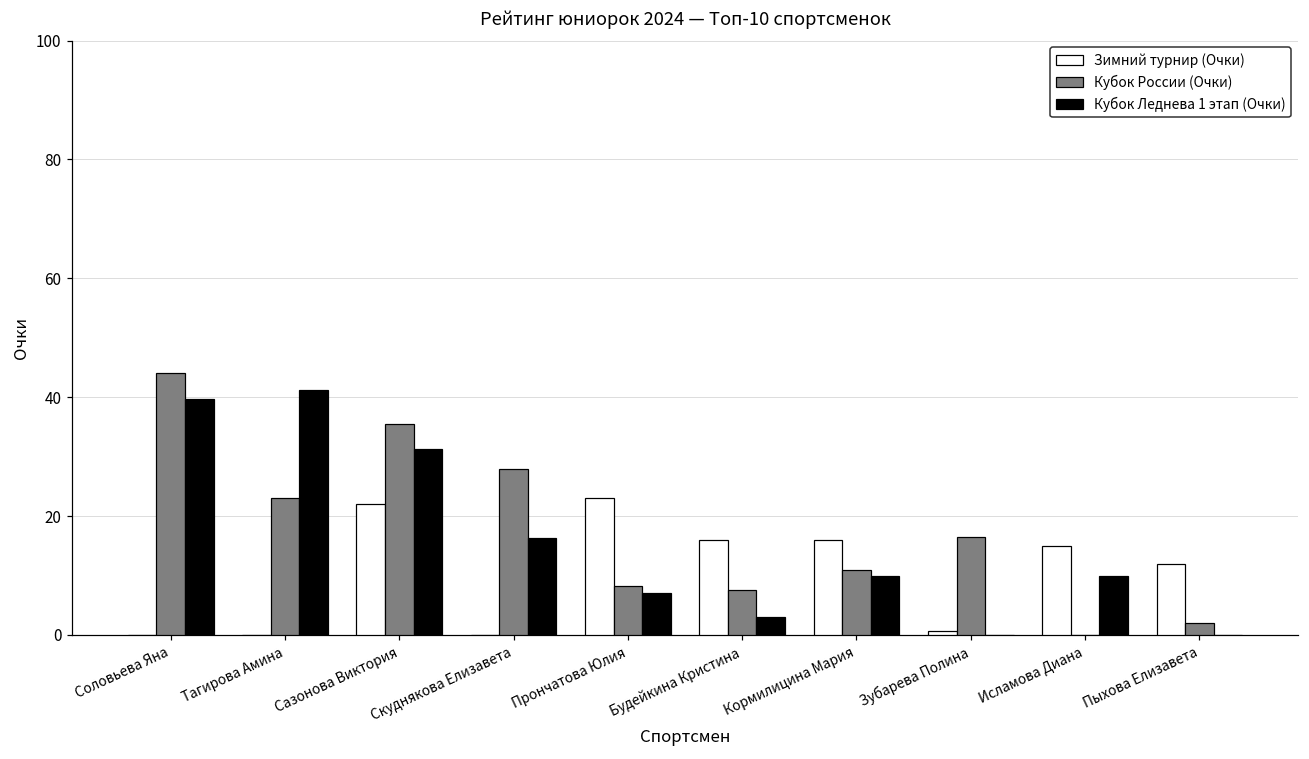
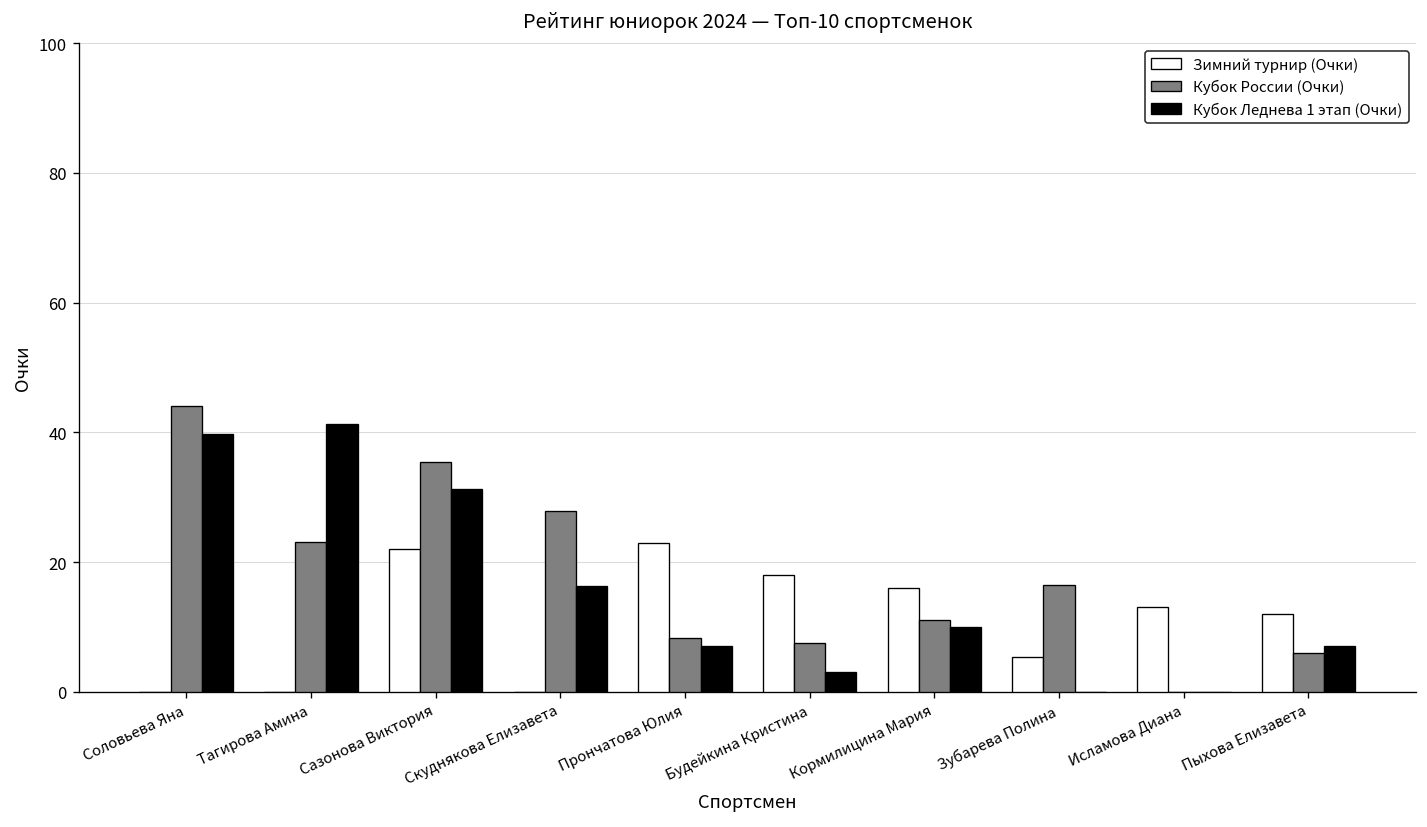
Зимний турнир (Очки), Будейкина Кристина: 16 -> 18
Зимний турнир (Очки), Зубарева Полина: 1 -> 5
Зимний турнир (Очки), Исламова Диана: 15 -> 13
Кубок Леднева 1 этап (Очки), Исламова Диана: 10 -> 0
Кубок России (Очки), Пыхова Елизавета: 2 -> 6
Кубок Леднева 1 этап (Очки), Пыхова Елизавета: 0 -> 7
